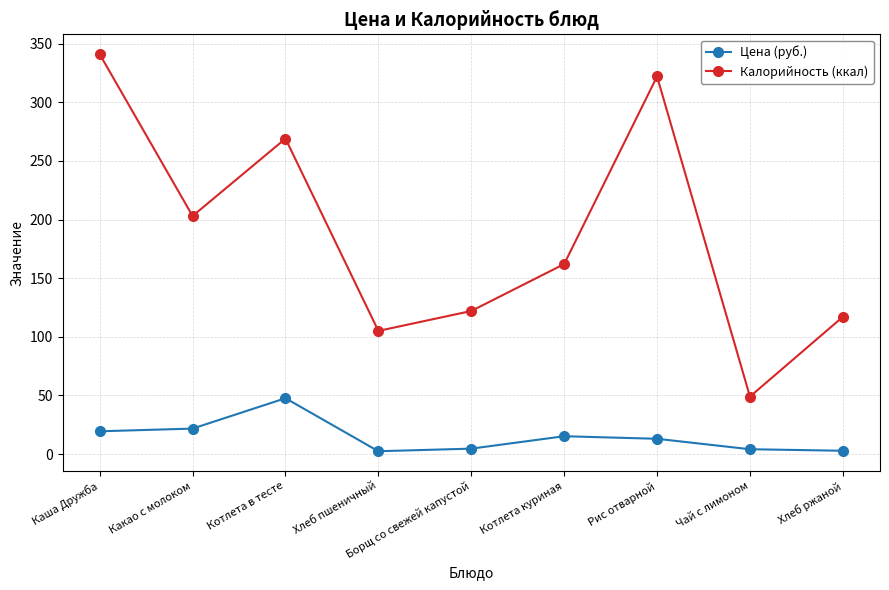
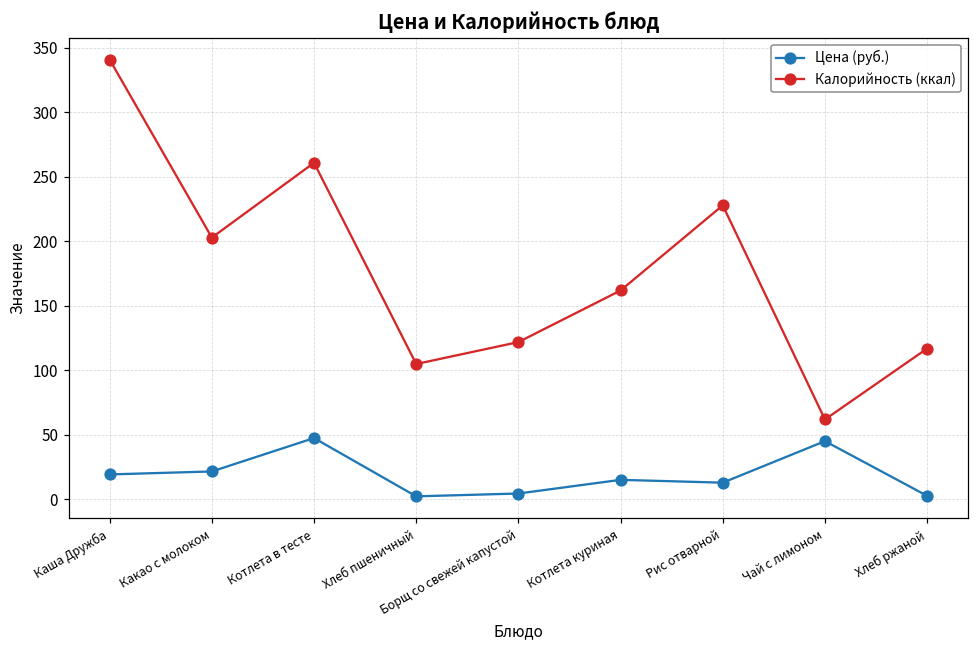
Калорийность (ккал), Котлета в тесте: 269 -> 261
Калорийность (ккал), Рис отварной: 322 -> 228
Цена (руб.), Чай с лимоном: 4 -> 45
Калорийность (ккал), Чай с лимоном: 49 -> 62
